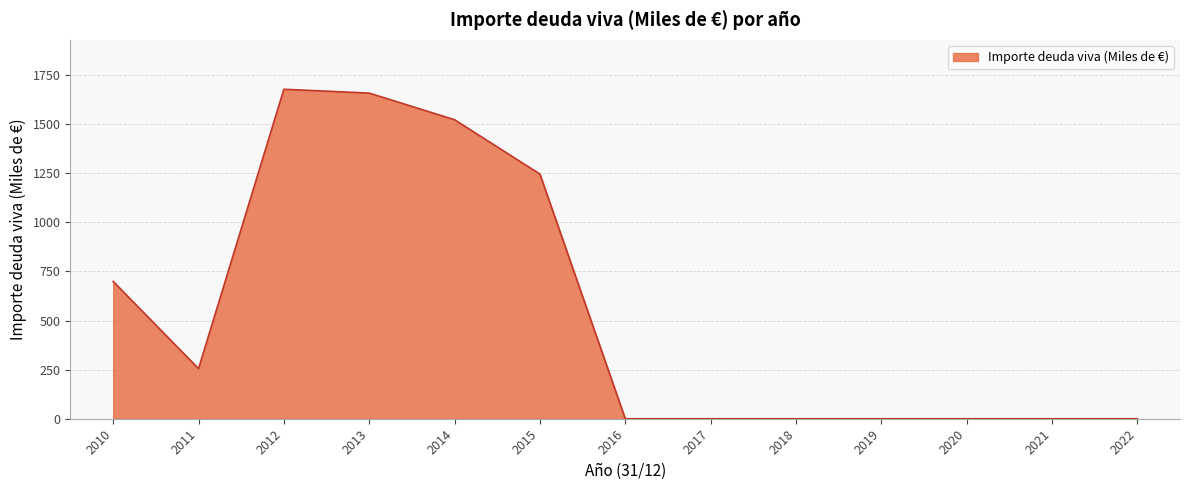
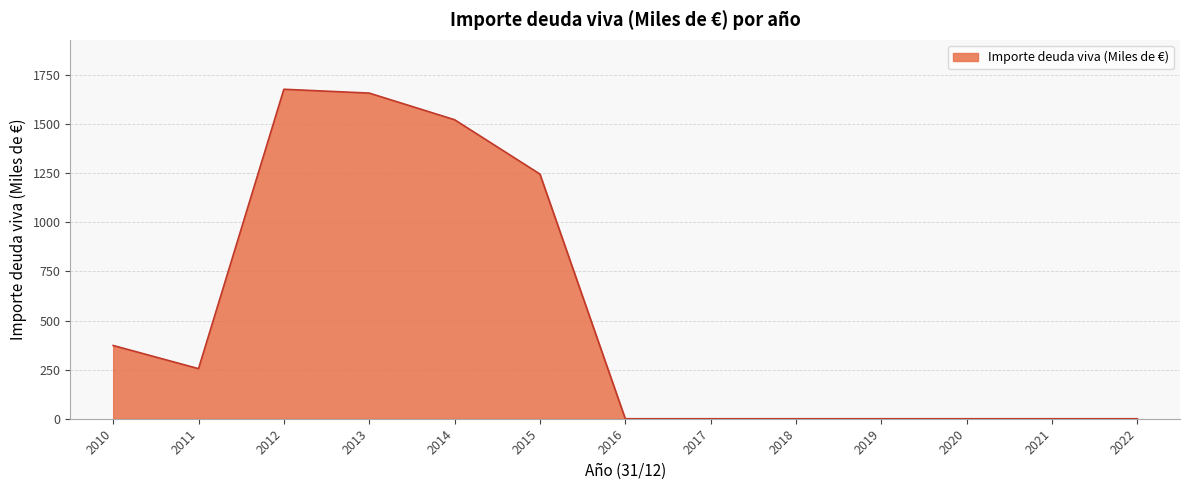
2010: 700 -> 370
